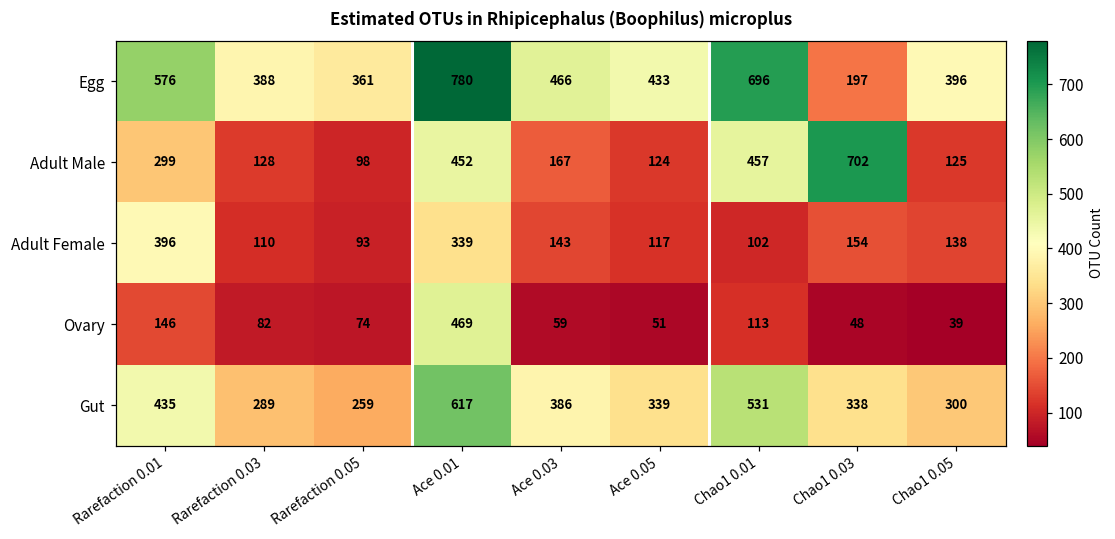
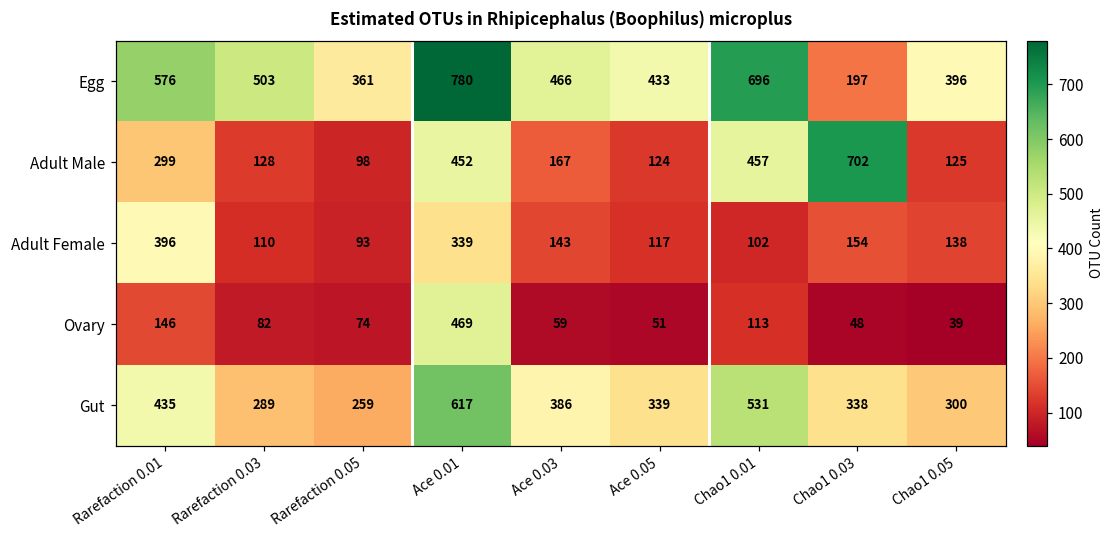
Egg, Rarefaction 0.03: 388 -> 503
